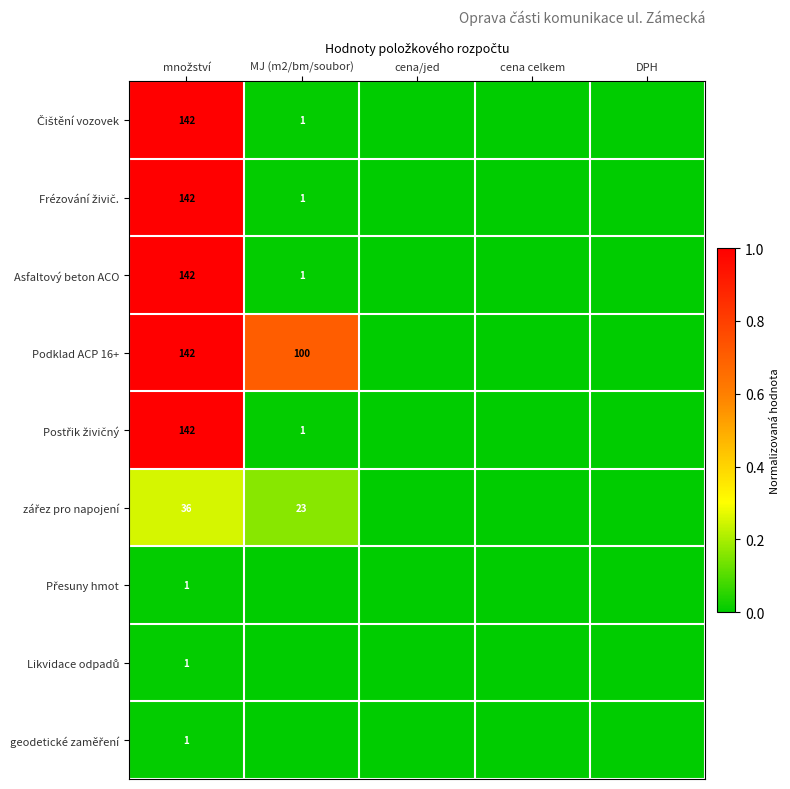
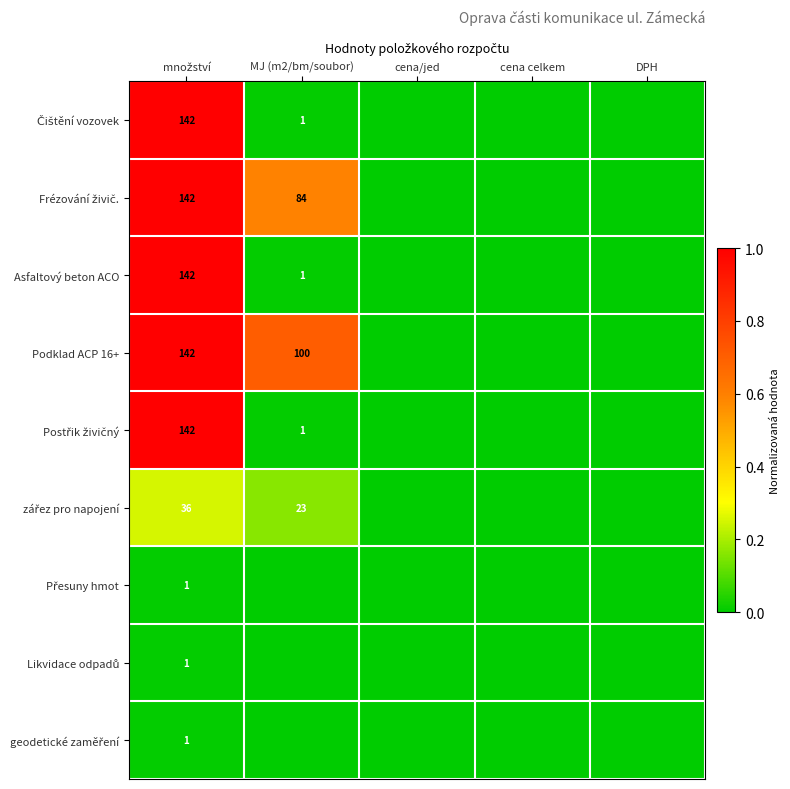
Frézování živič., MJ (m2/bm/soubor): 1 -> 84
